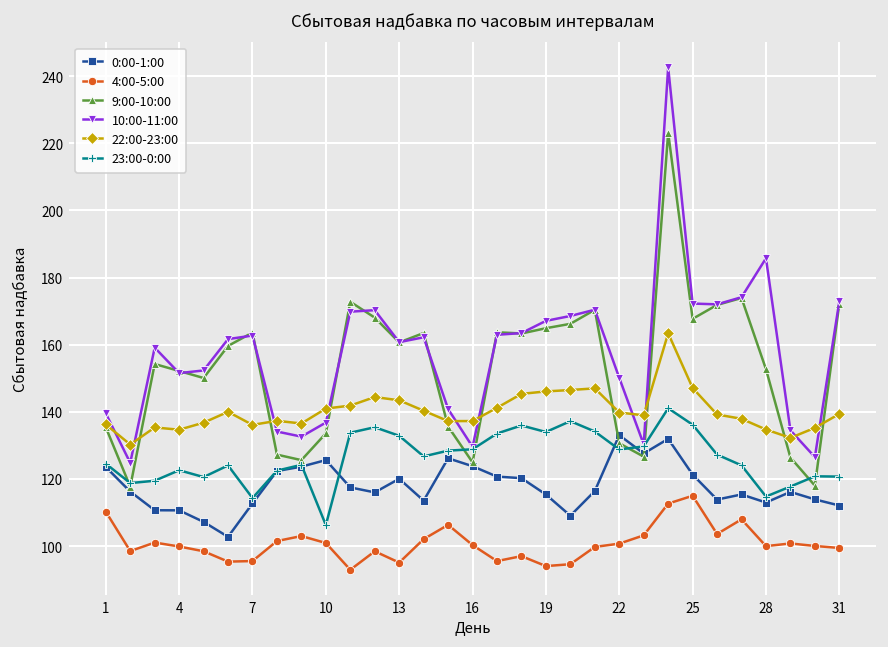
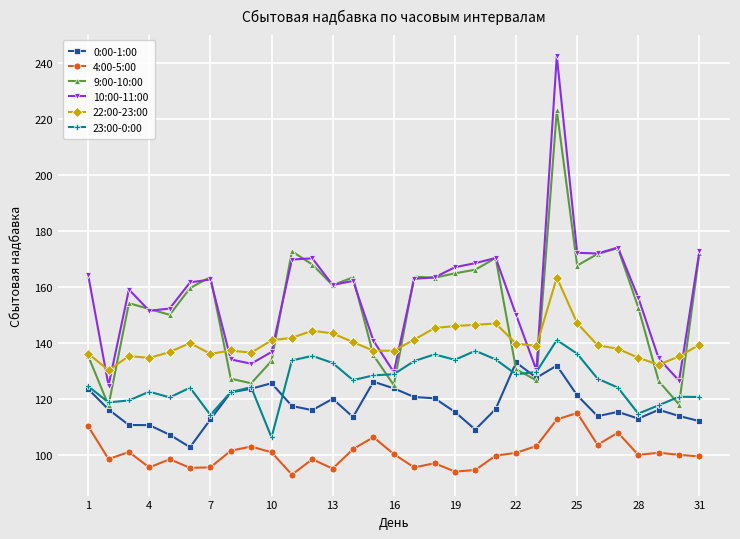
10:00-11:00, 1: 140 -> 164
4:00-5:00, 4: 100 -> 96
10:00-11:00, 28: 186 -> 156
